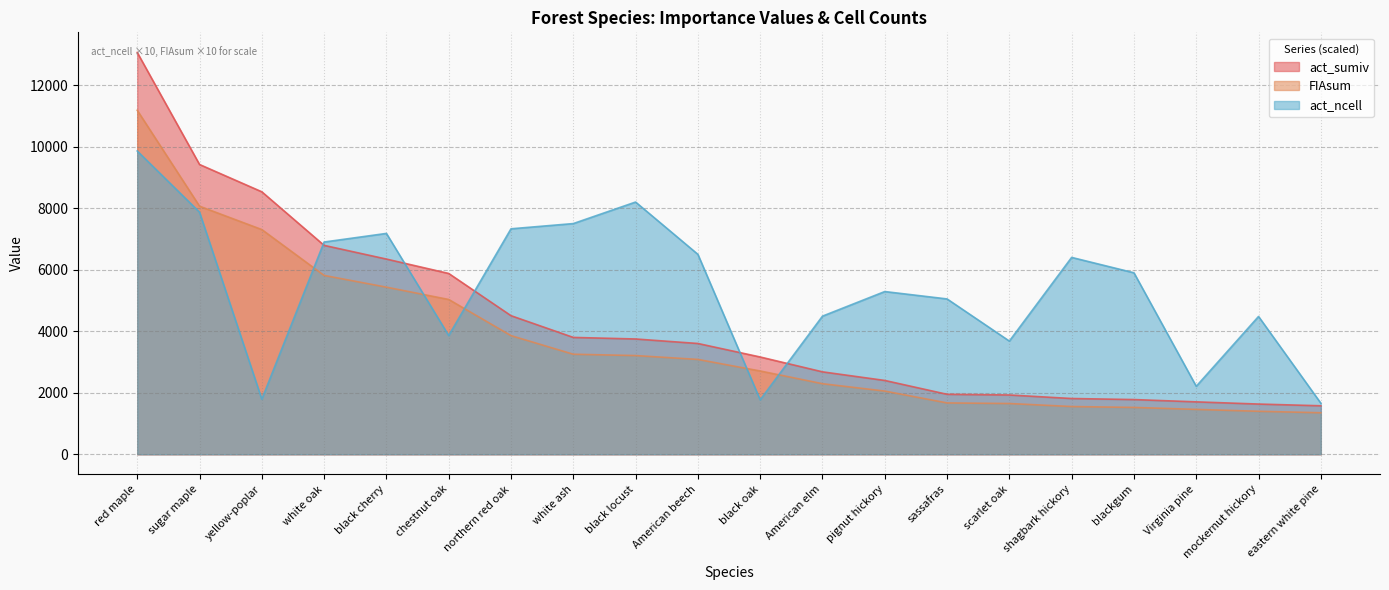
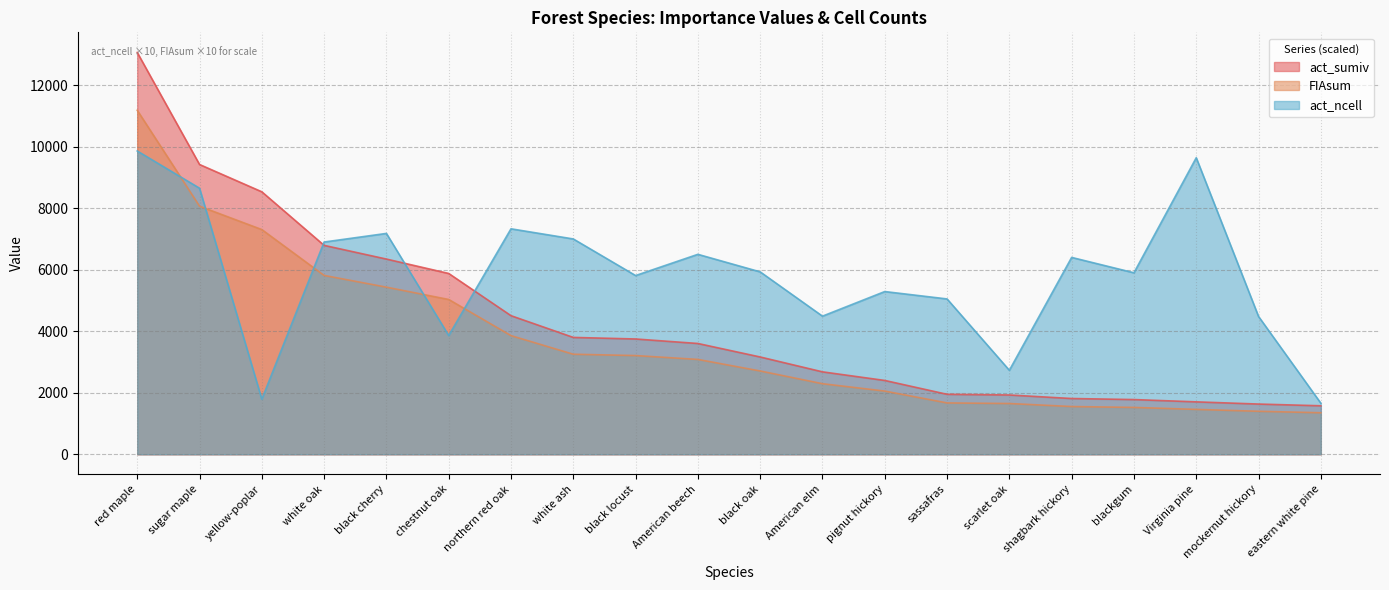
act_ncell, sugar maple: 7900 -> 8700
act_ncell, white ash: 7500 -> 7000
act_ncell, black locust: 8200 -> 5800
act_ncell, black oak: 1800 -> 5900
act_ncell, scarlet oak: 3700 -> 2700
act_ncell, Virginia pine: 2200 -> 9600
